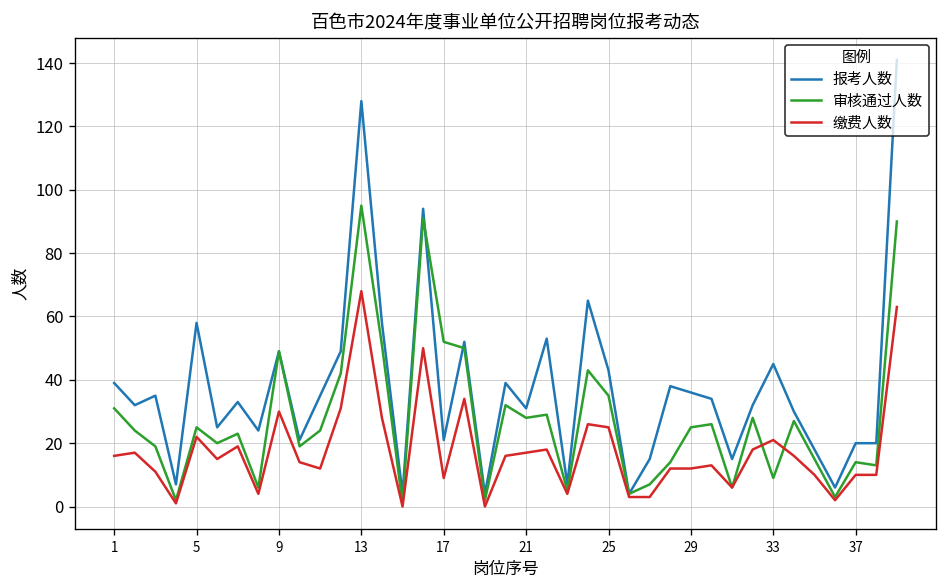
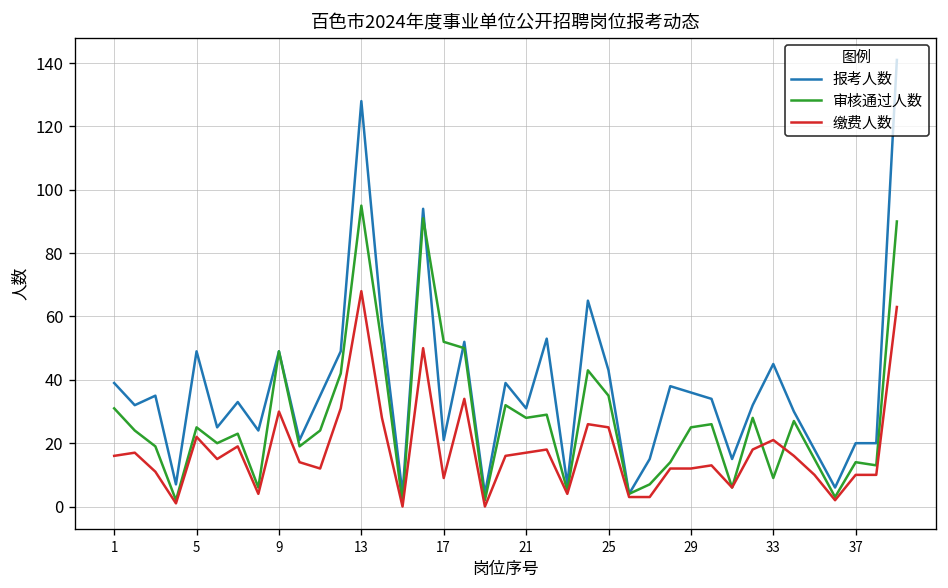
报考人数, 5: 58 -> 49
